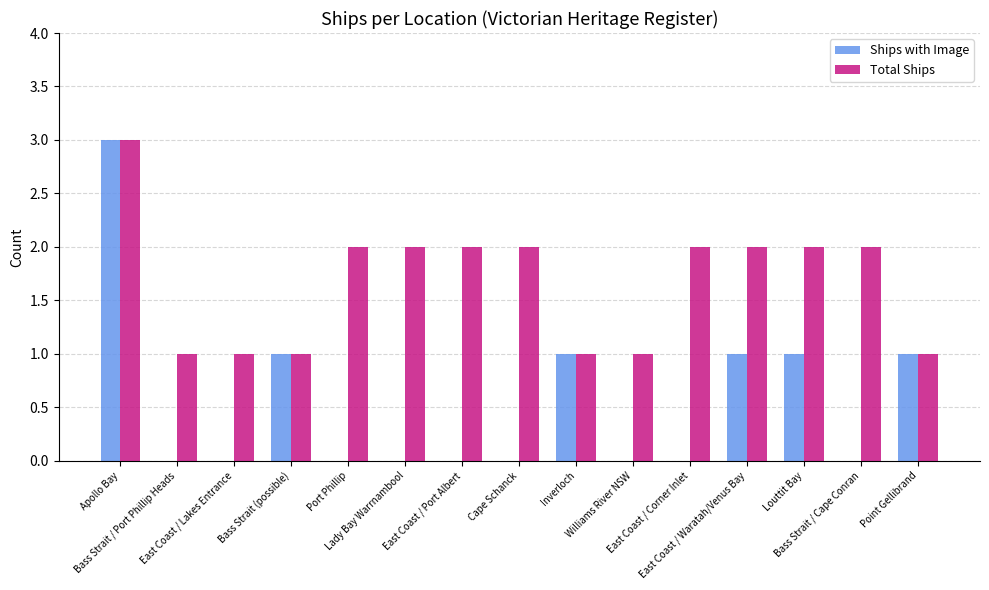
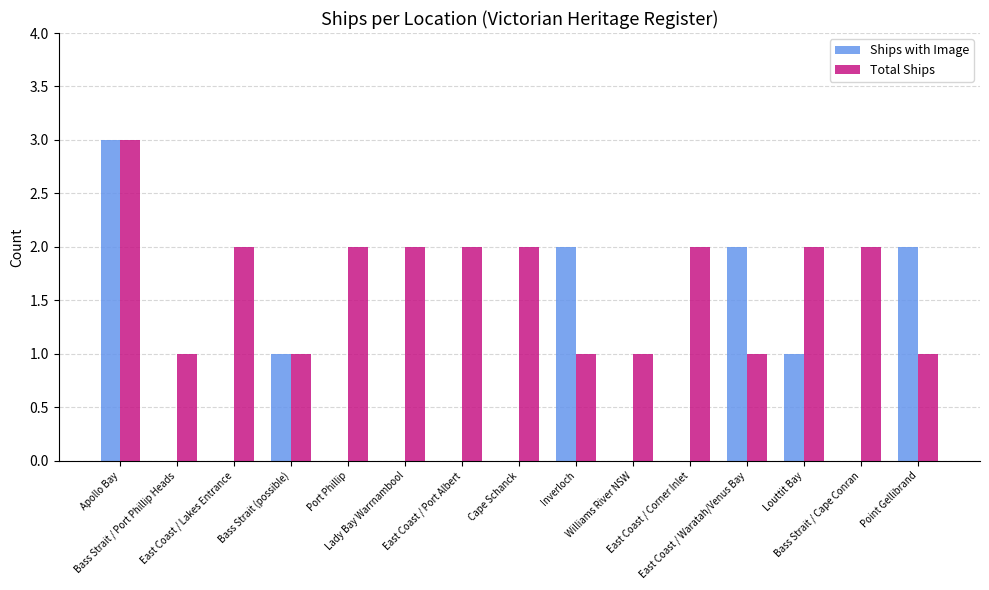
Total Ships, East Coast / Lakes Entrance: 1 -> 2
Ships with Image, Inverloch: 1 -> 2
Ships with Image, East Coast / Waratah/Venus Bay: 1 -> 2
Total Ships, East Coast / Waratah/Venus Bay: 2 -> 1
Ships with Image, Point Gellibrand: 1 -> 2
